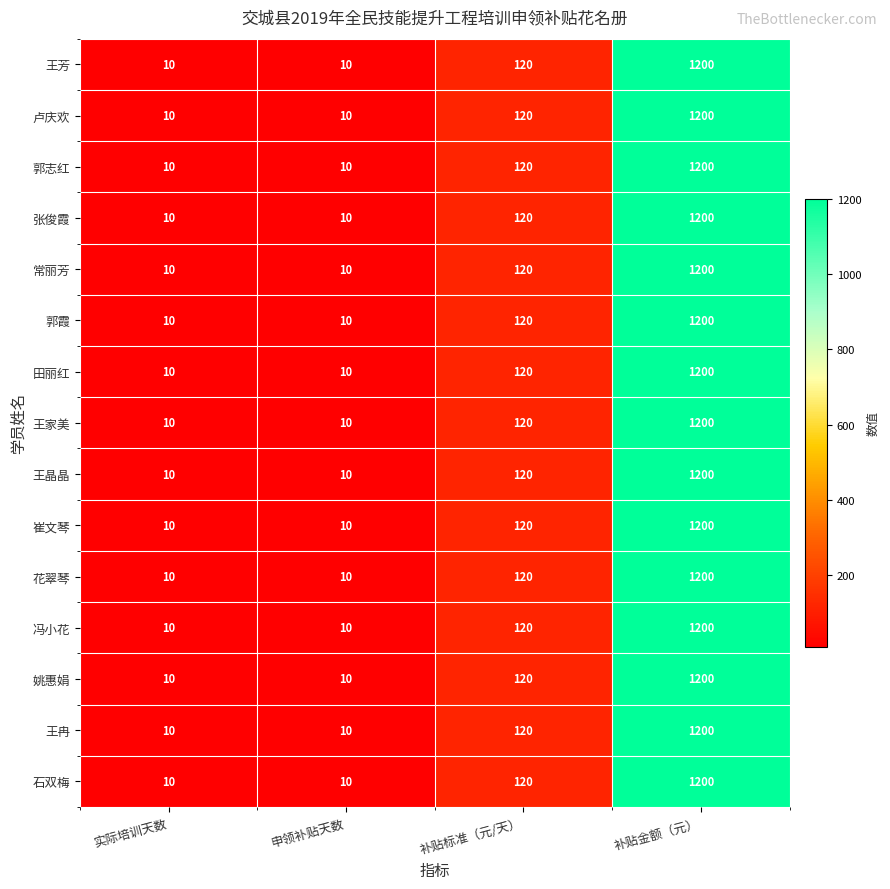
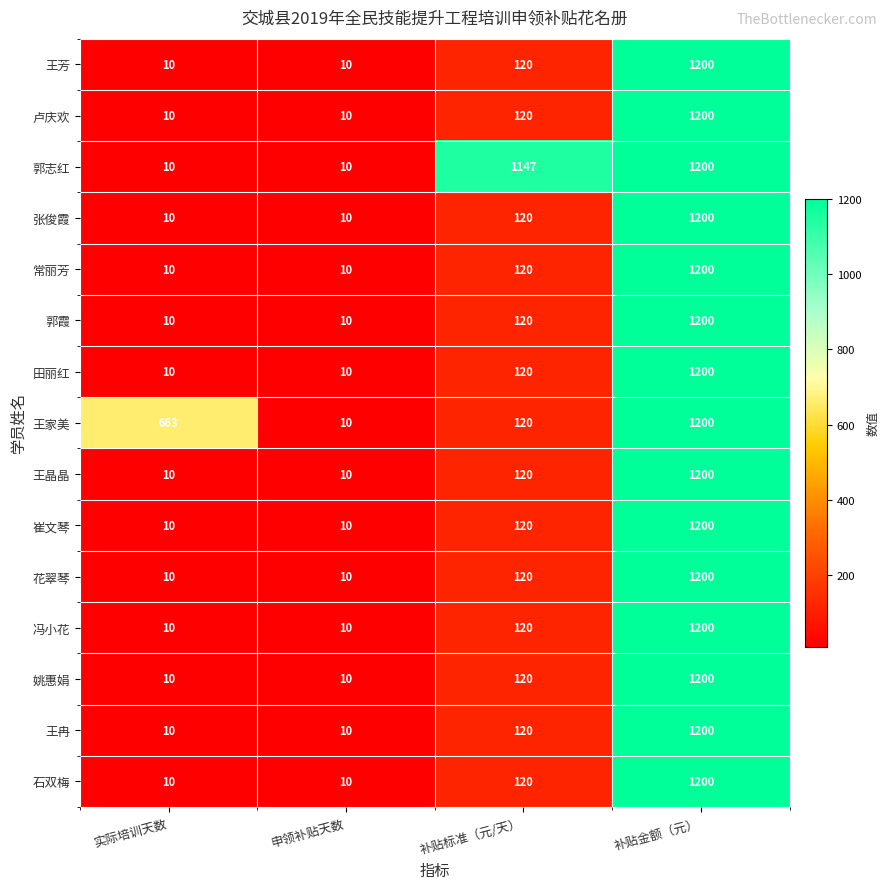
郭志红, 补贴标准（元/天）: 120 -> 1147
王家美, 实际培训天数: 10 -> 663
